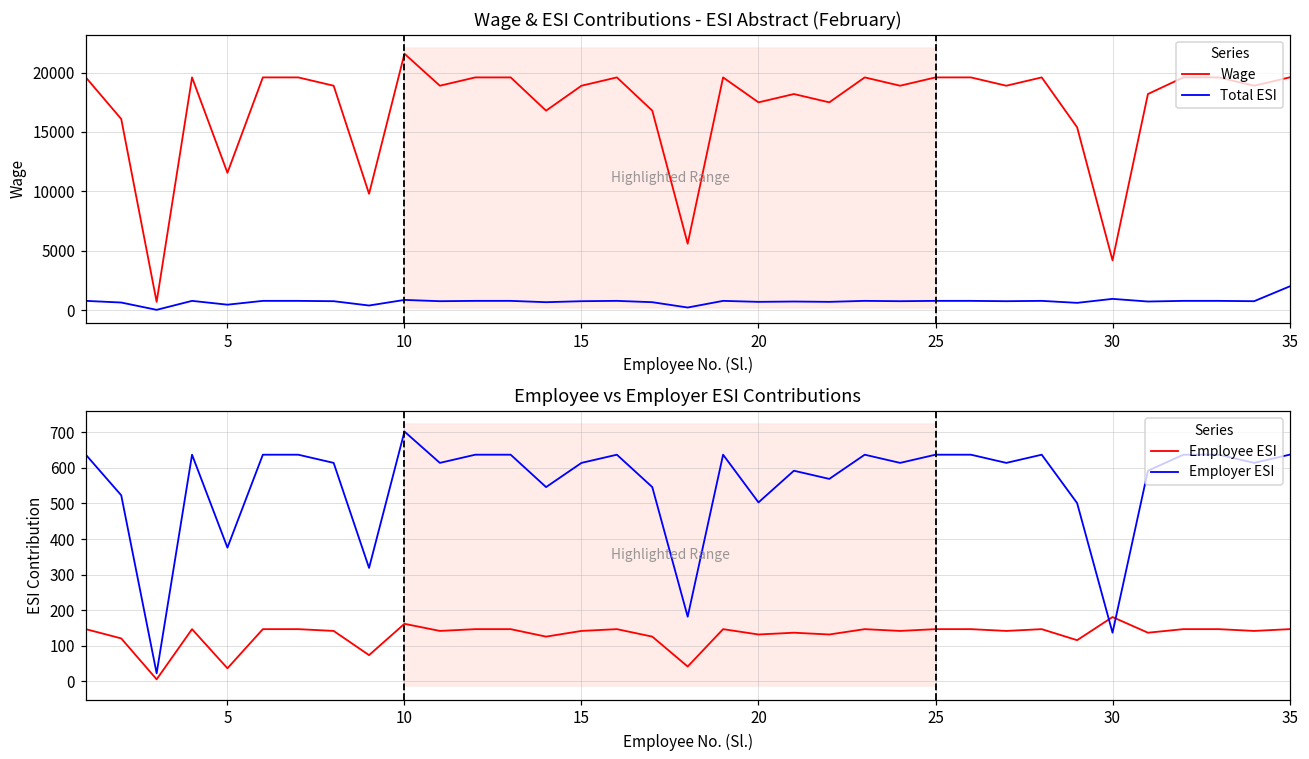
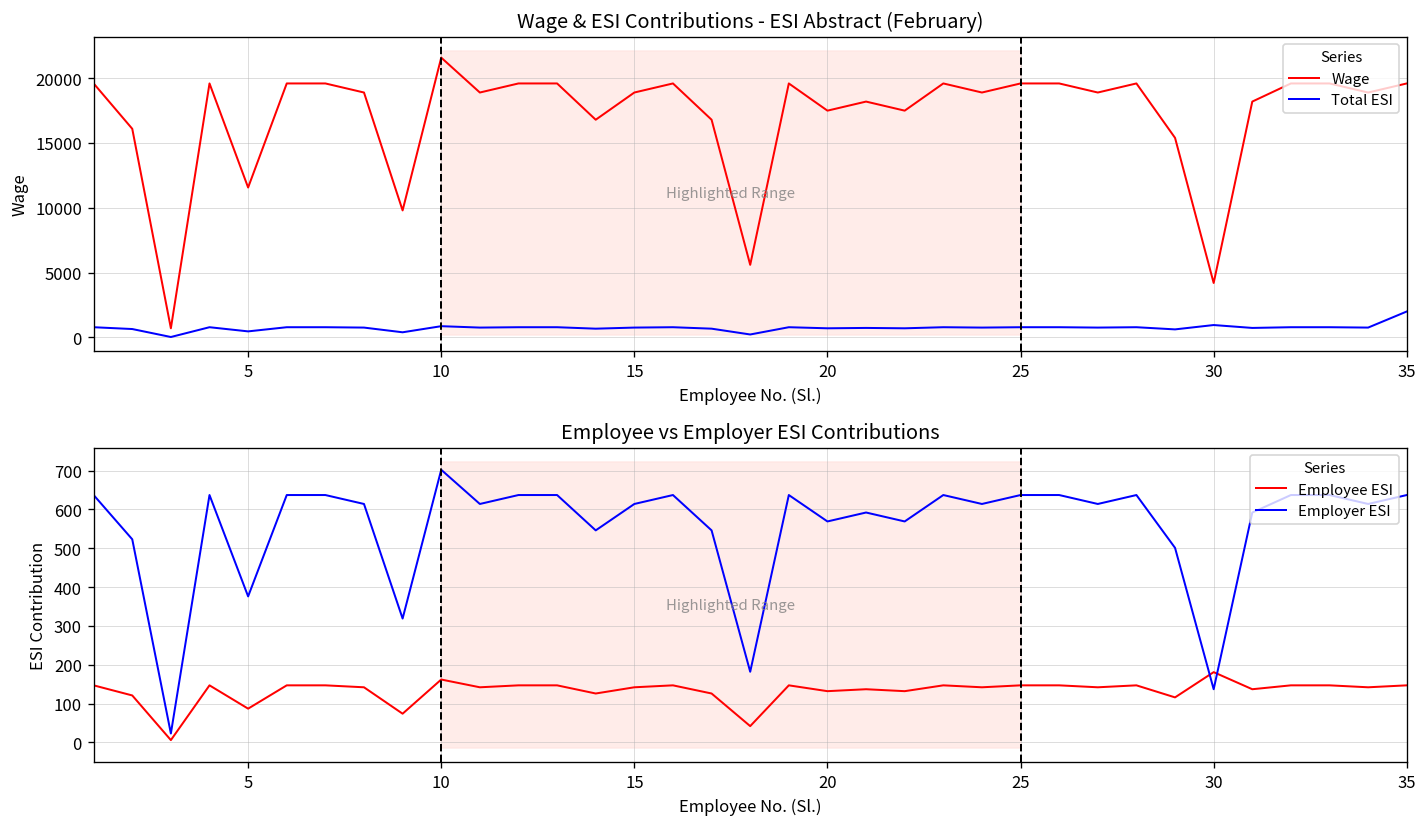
Employee vs Employer ESI Contributions, Employee ESI, 5: 40 -> 90
Employee vs Employer ESI Contributions, Employer ESI, 20: 500 -> 570
